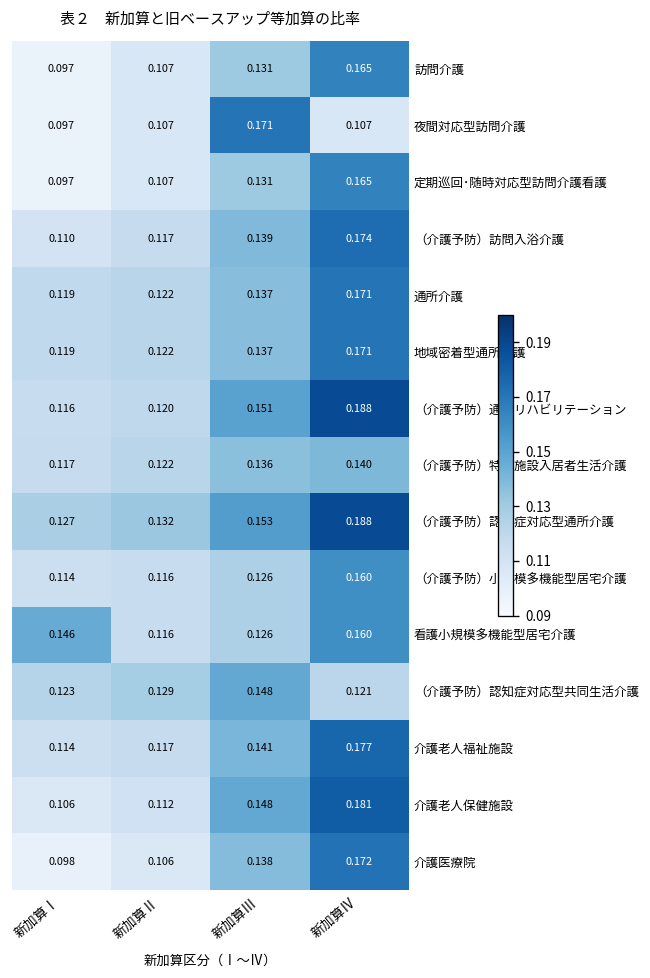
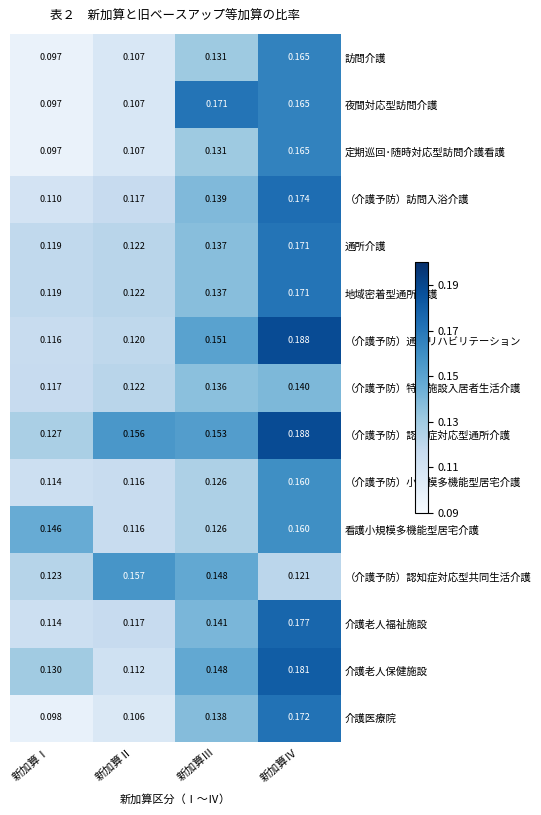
夜間対応型訪問介護, 新加算Ⅳ: 0.107 -> 0.165
（介護予防）認知症対応型通所介護, 新加算Ⅱ: 0.132 -> 0.156
（介護予防）認知症対応型共同生活介護, 新加算Ⅱ: 0.129 -> 0.157
介護老人保健施設, 新加算Ⅰ: 0.106 -> 0.130
